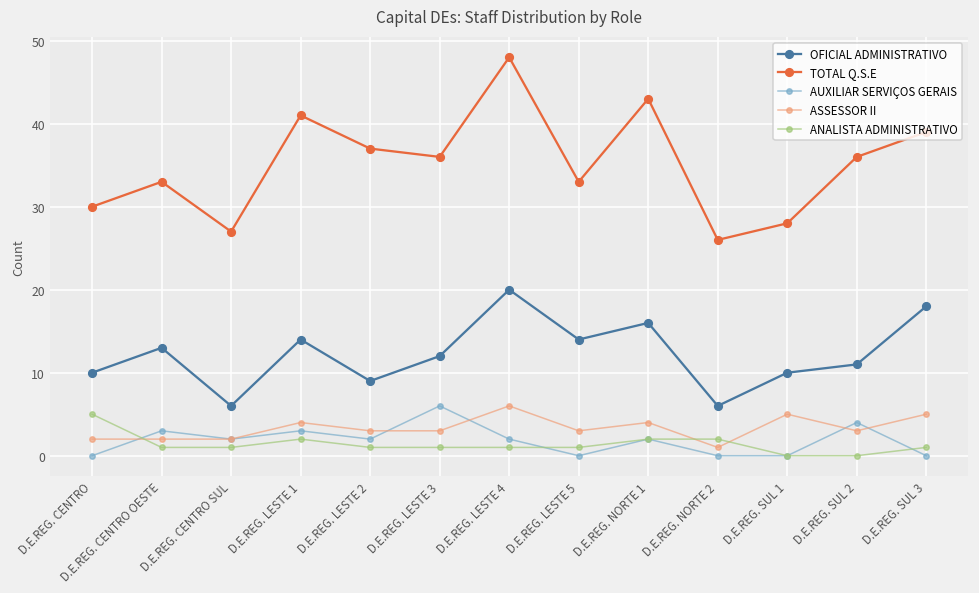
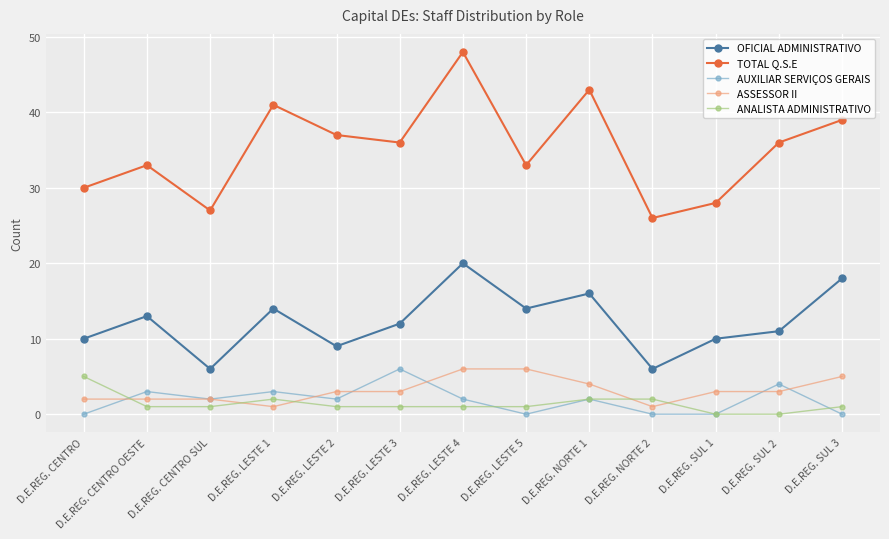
ASSESSOR II, D.E.REG. LESTE 1: 4 -> 1
ASSESSOR II, D.E.REG. LESTE 5: 3 -> 6
ASSESSOR II, D.E.REG. SUL 1: 5 -> 3
